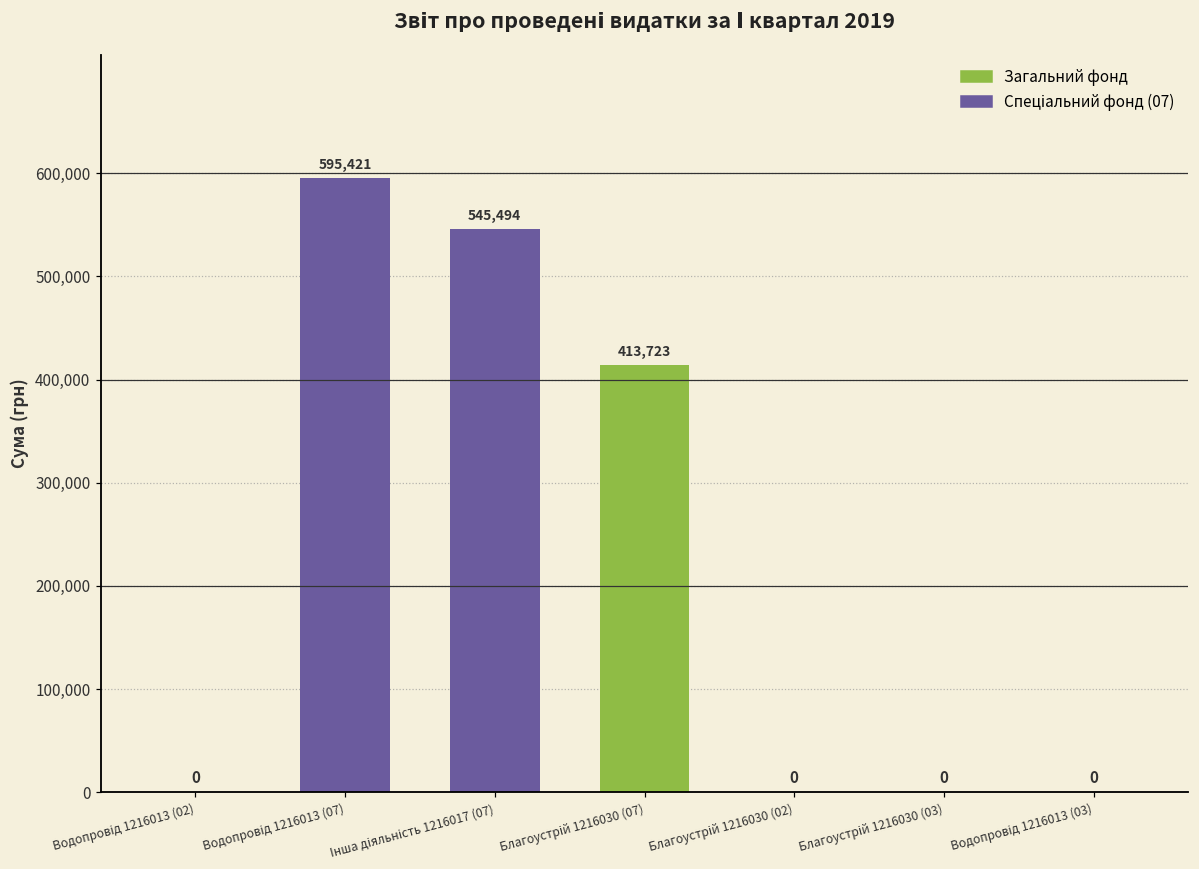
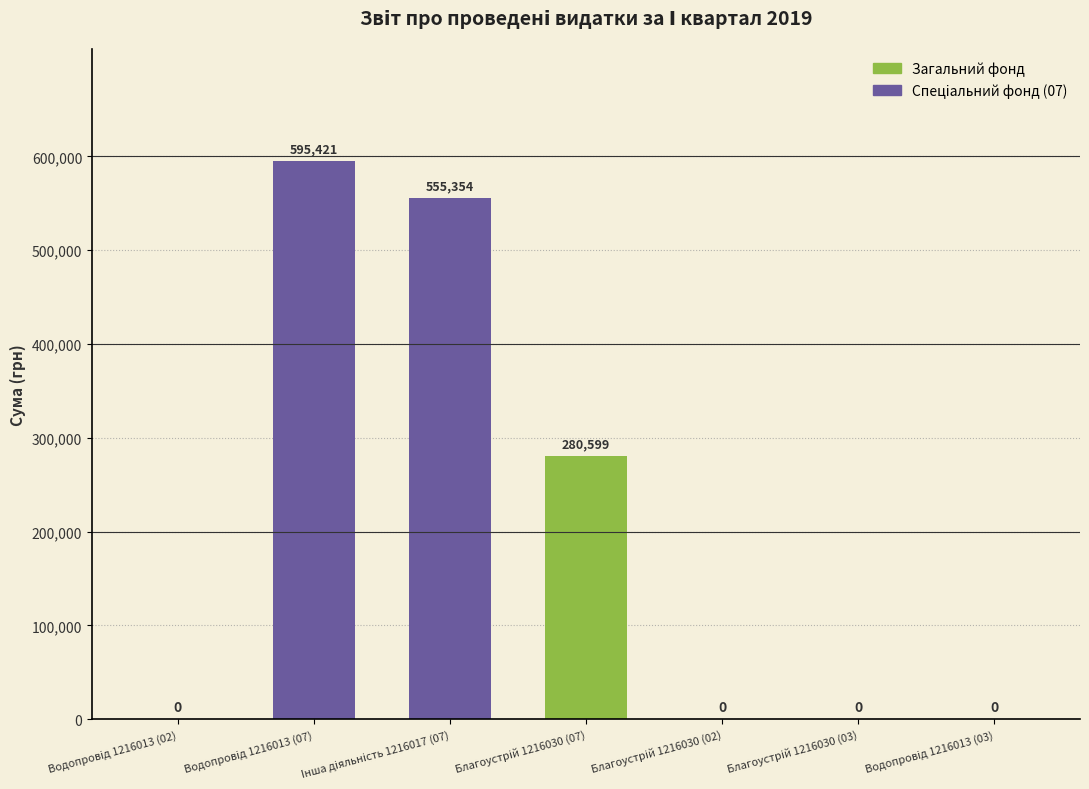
Інша діяльність 1216017 (07): 545,494 -> 555,354
Благоустрій 1216030 (07): 413,723 -> 280,599
